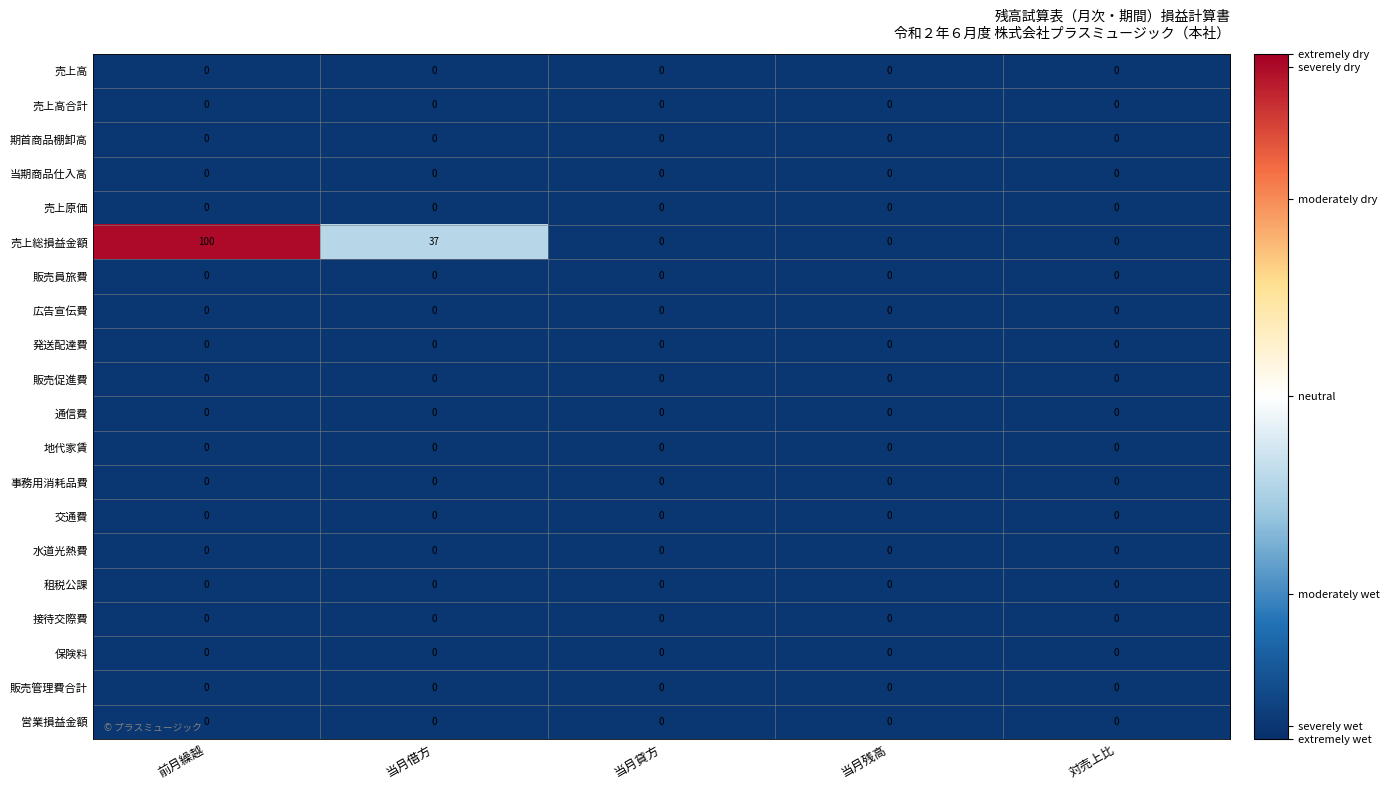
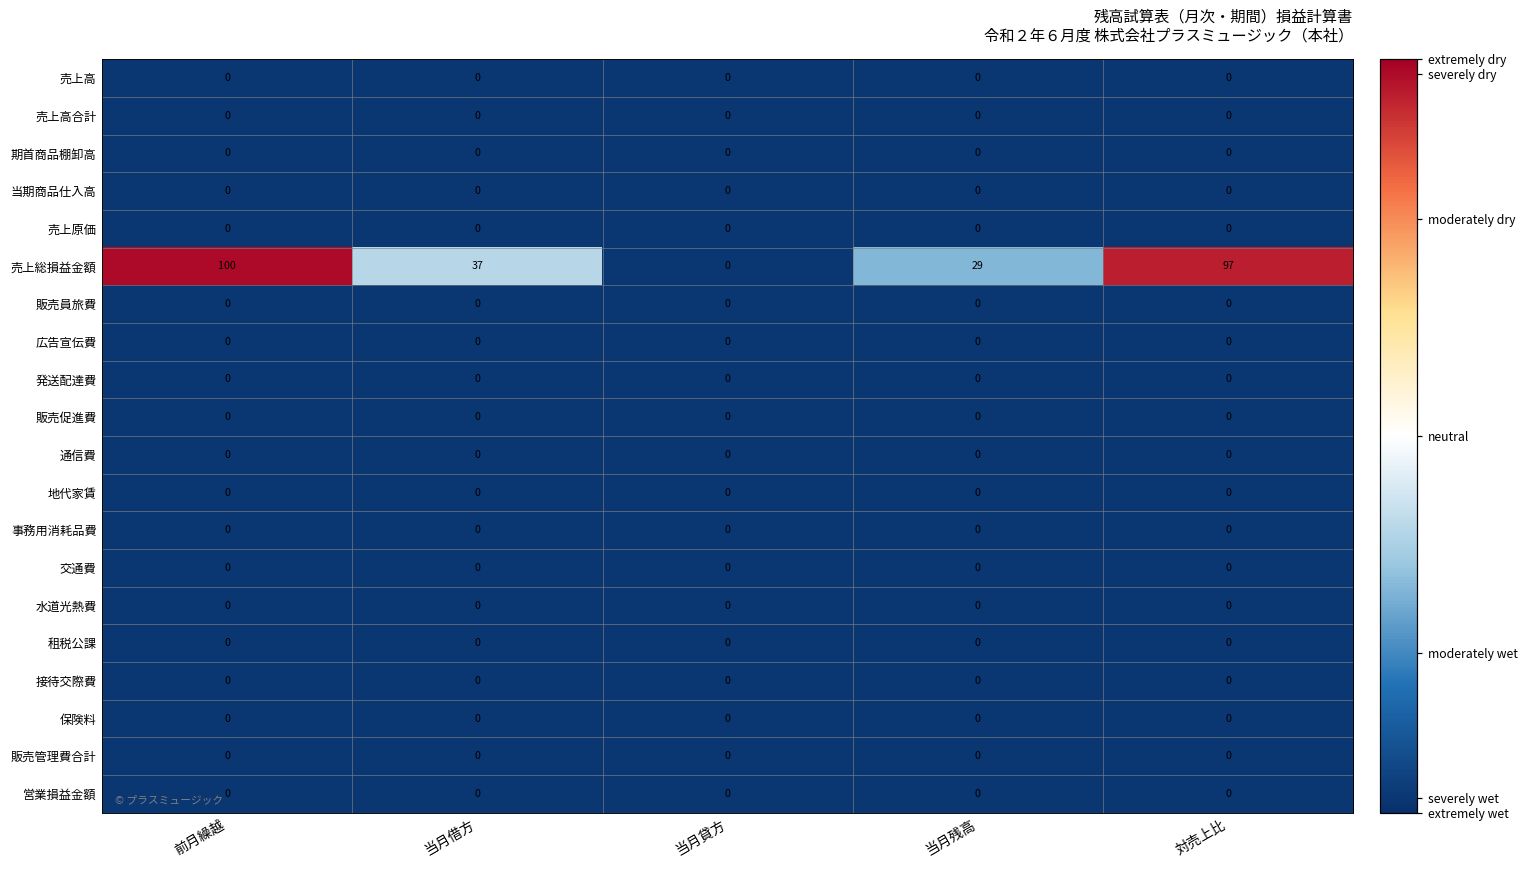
売上総損益金額, 当月残高: 0 -> 29
売上総損益金額, 対売上比: 0 -> 97
